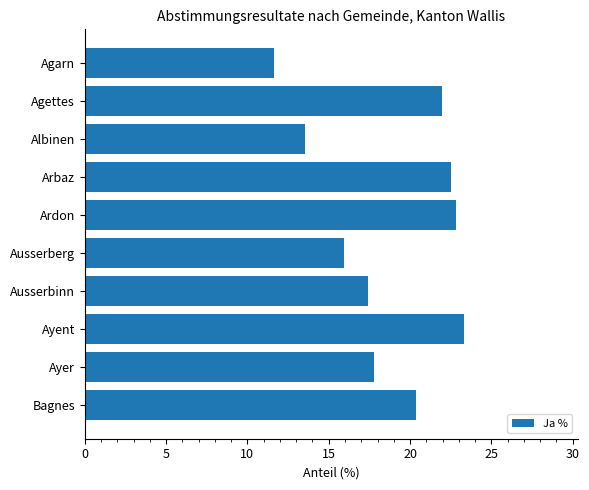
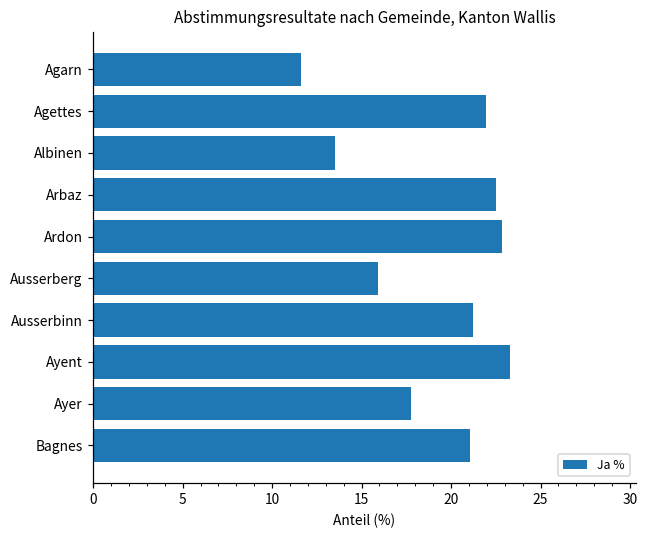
Ausserbinn: 17.4 -> 21.2
Bagnes: 20.4 -> 21.1
